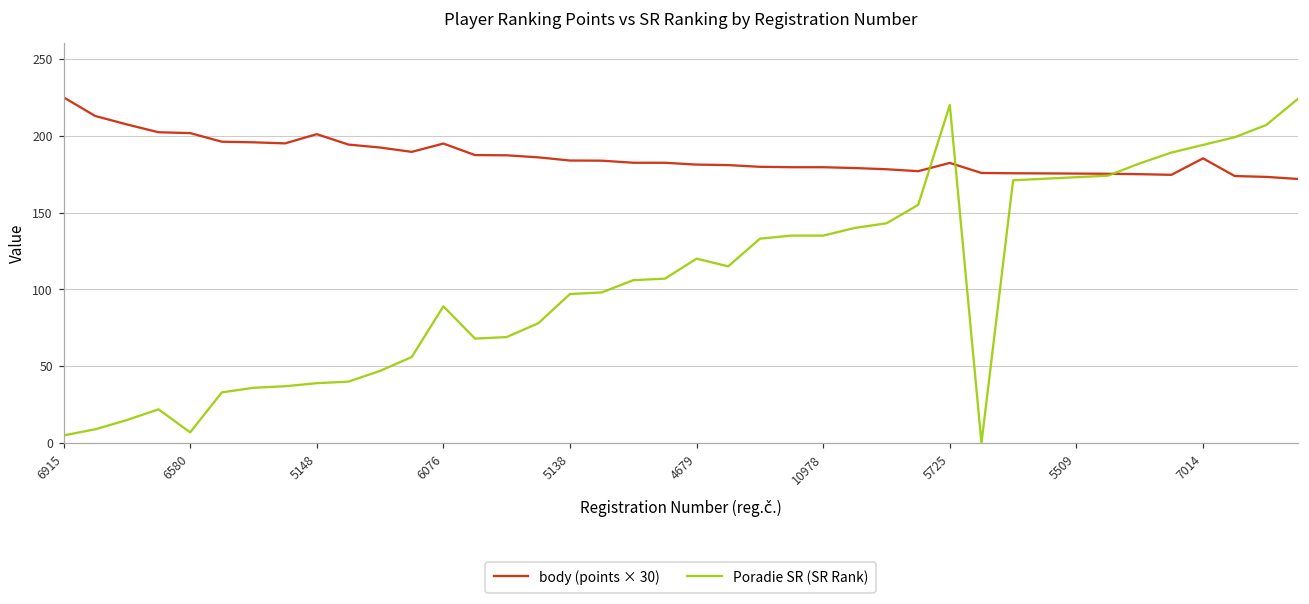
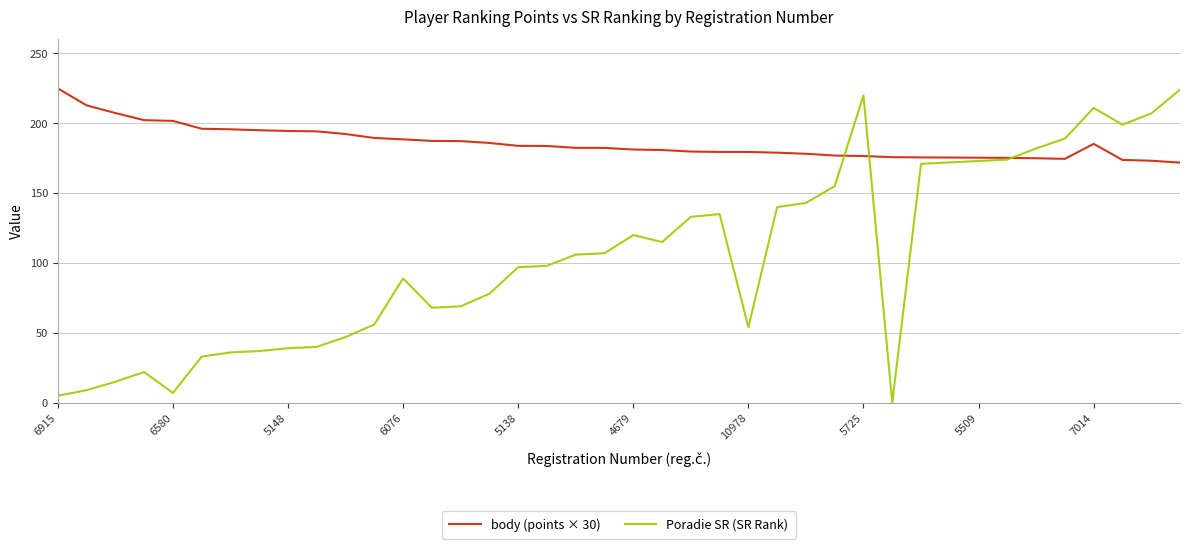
body (points × 30), 5148: 201 -> 194
body (points × 30), 6076: 195 -> 188
Poradie SR (SR Rank), 10978: 135 -> 54
body (points × 30), 5725: 182 -> 177
Poradie SR (SR Rank), 7014: 194 -> 211
